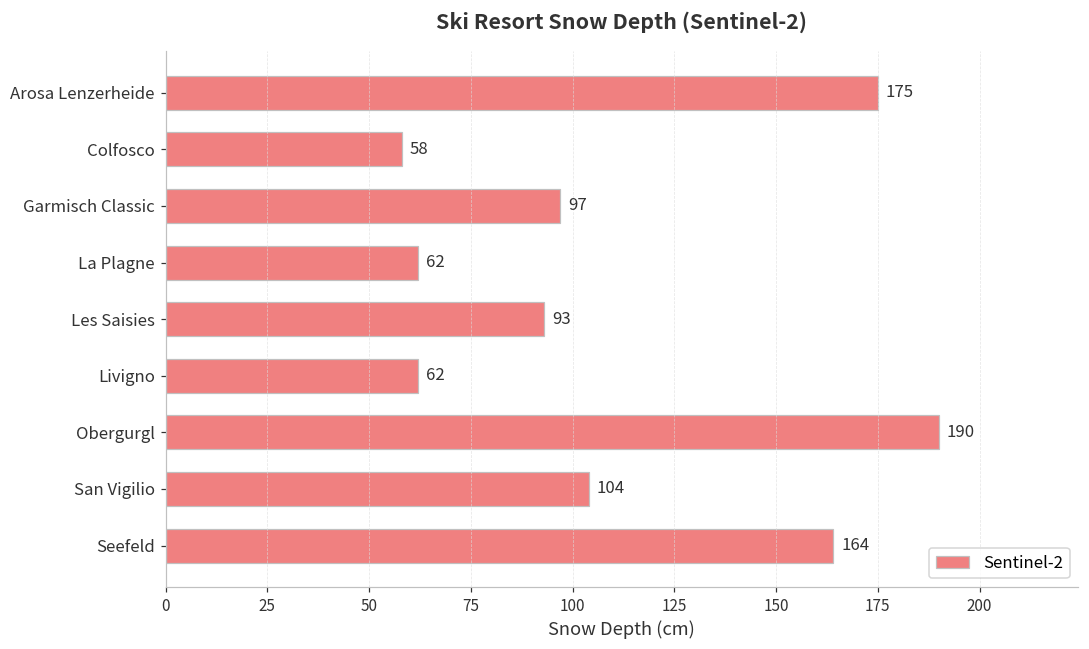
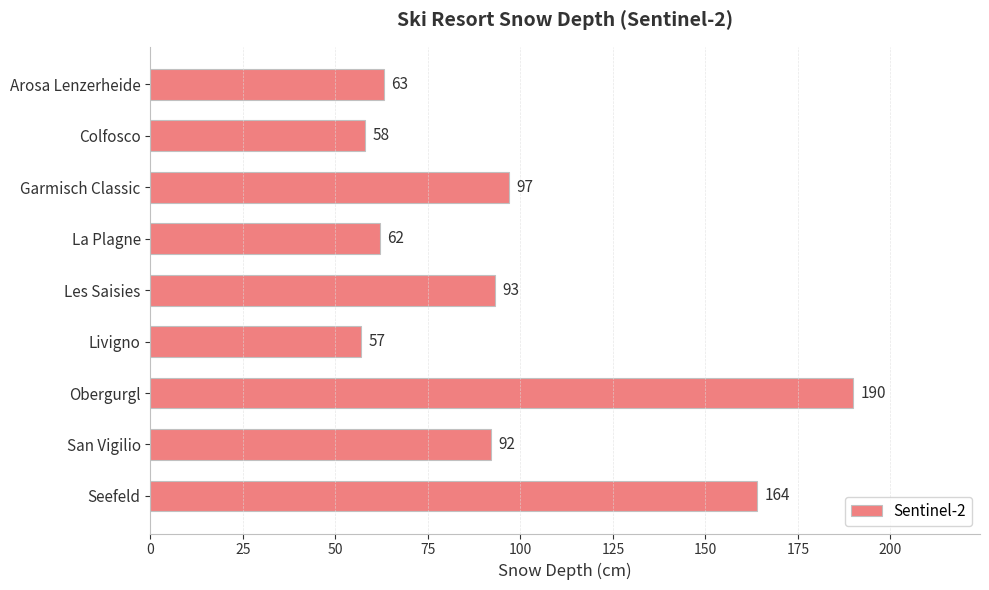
Arosa Lenzerheide: 175 -> 63
Livigno: 62 -> 57
San Vigilio: 104 -> 92
